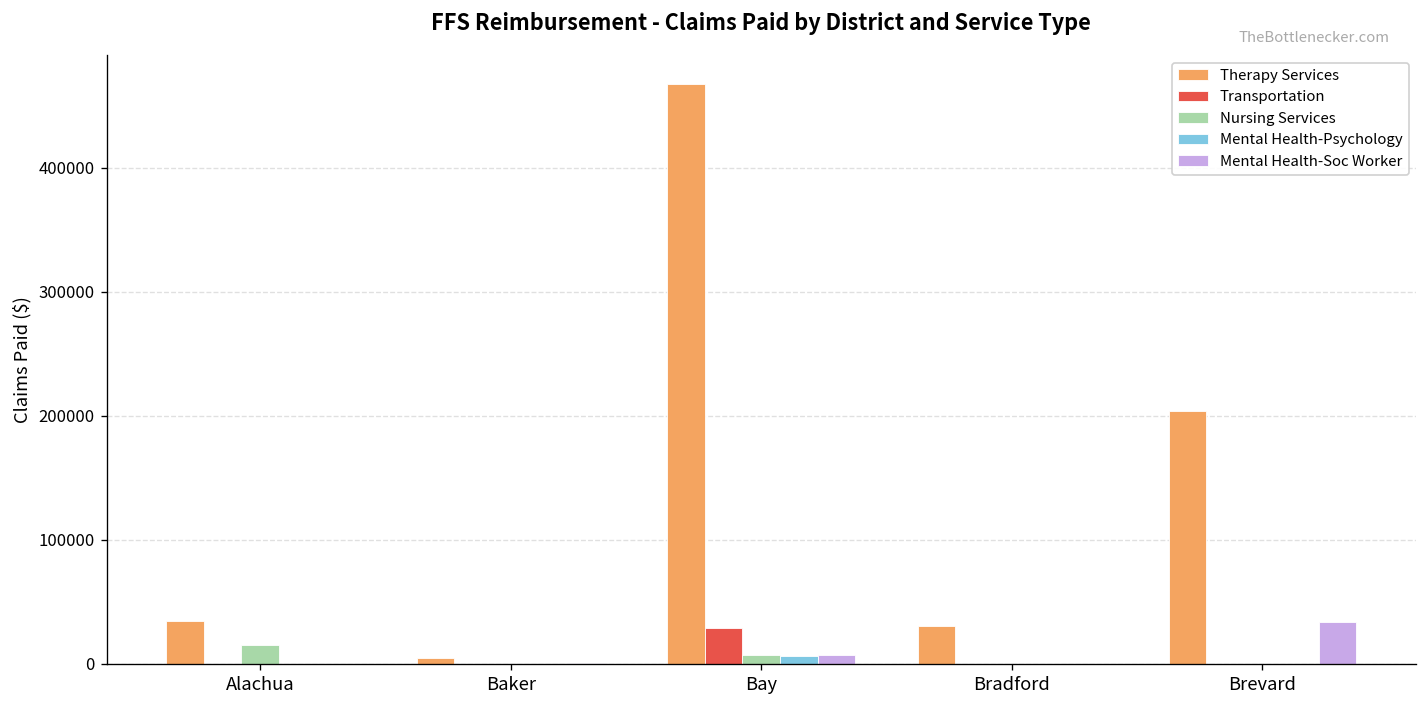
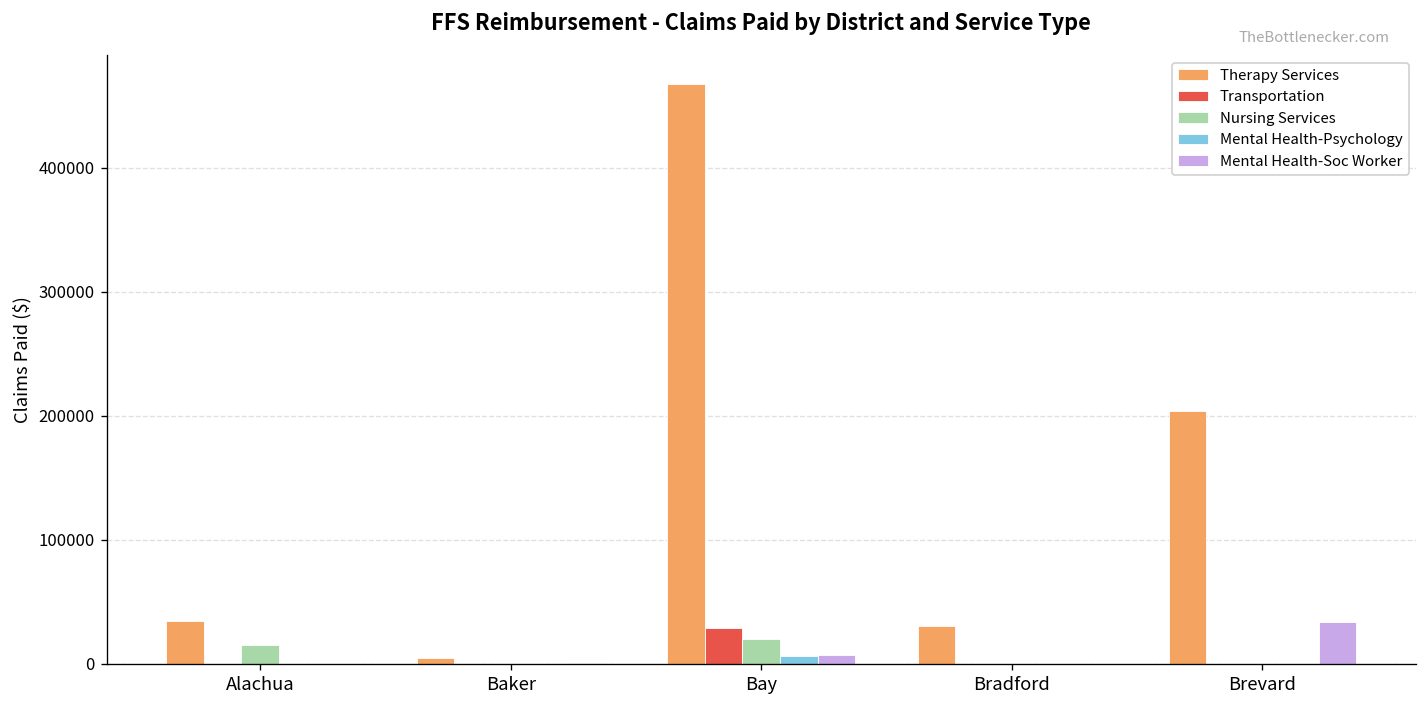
Nursing Services, Bay: 7000 -> 20000
